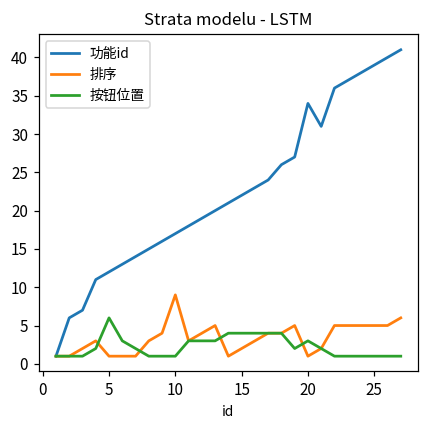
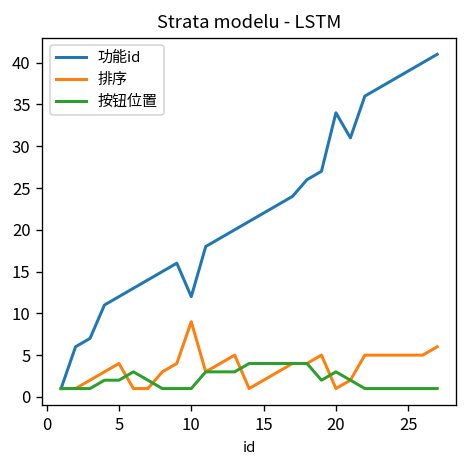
排序, 5: 1 -> 4
按钮位置, 5: 6 -> 2
功能id, 10: 17 -> 12
